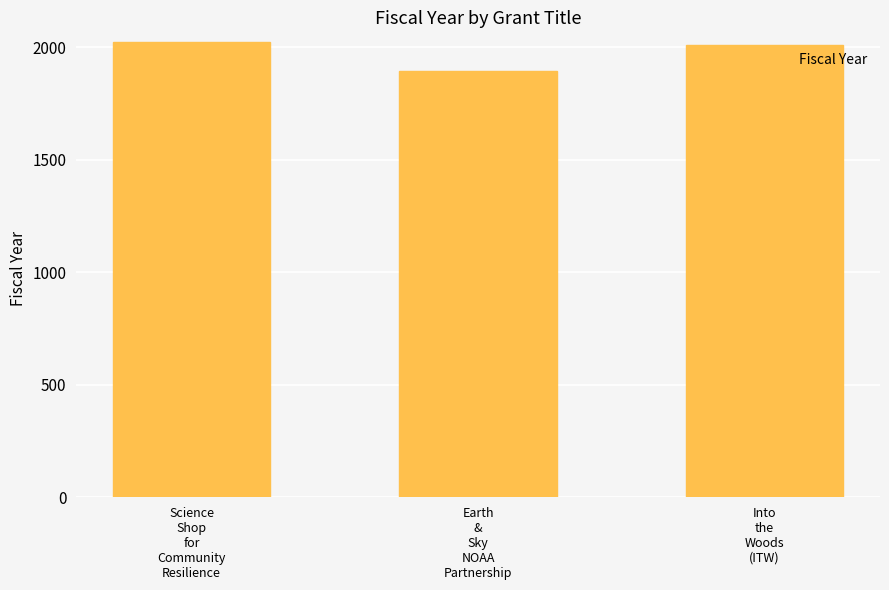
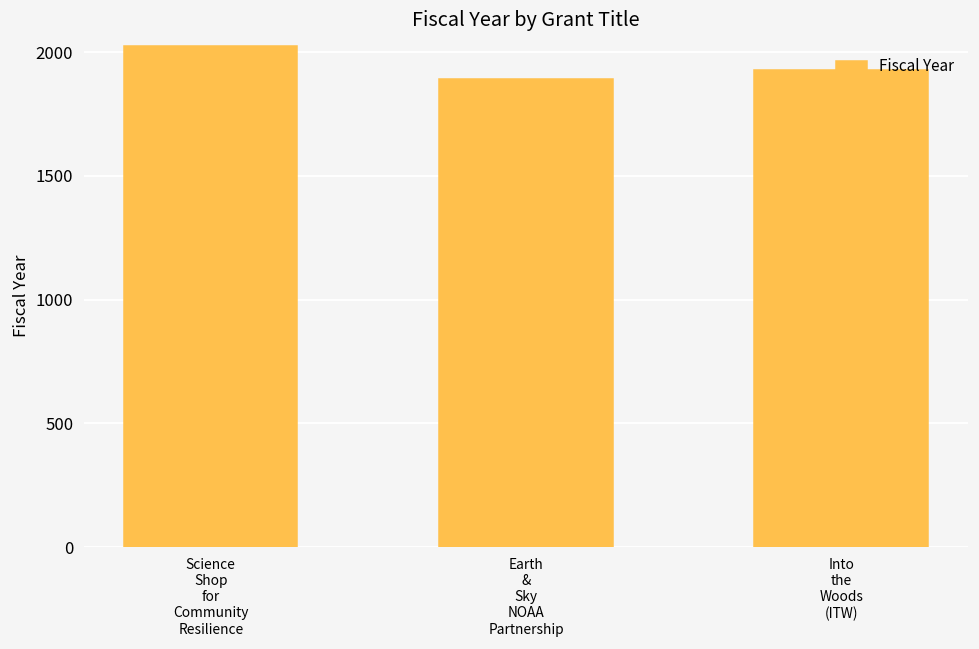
Into the Woods (ITW): 2010 -> 1930
